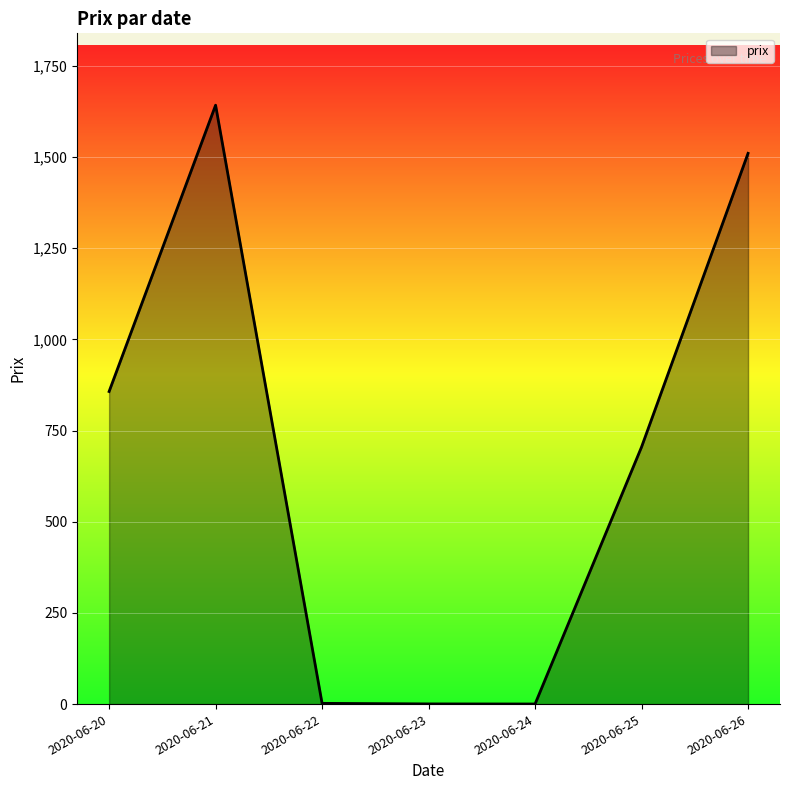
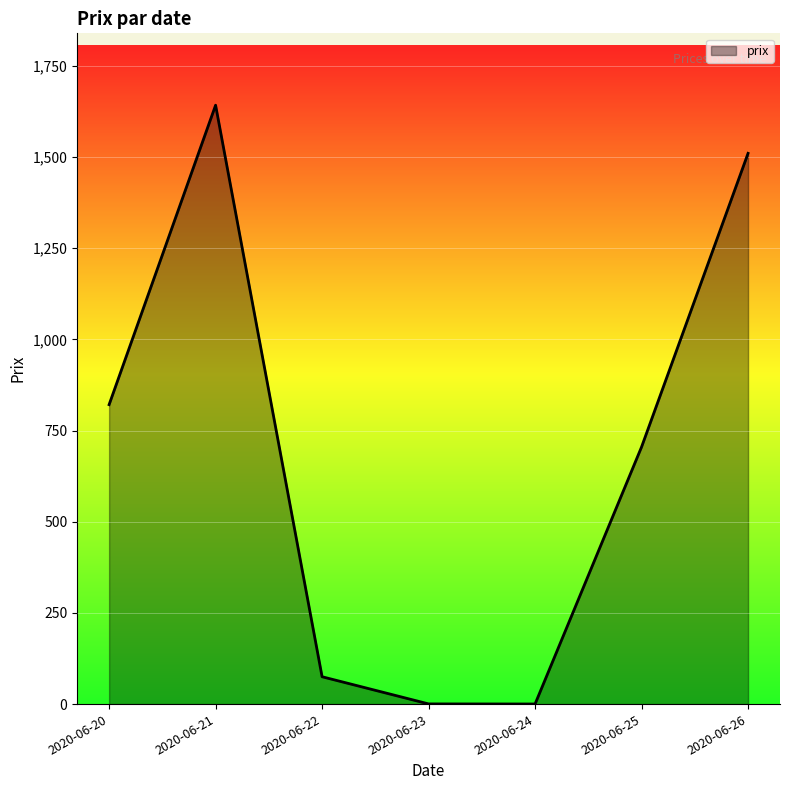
2020-06-20: 860 -> 820
2020-06-22: 0 -> 80
